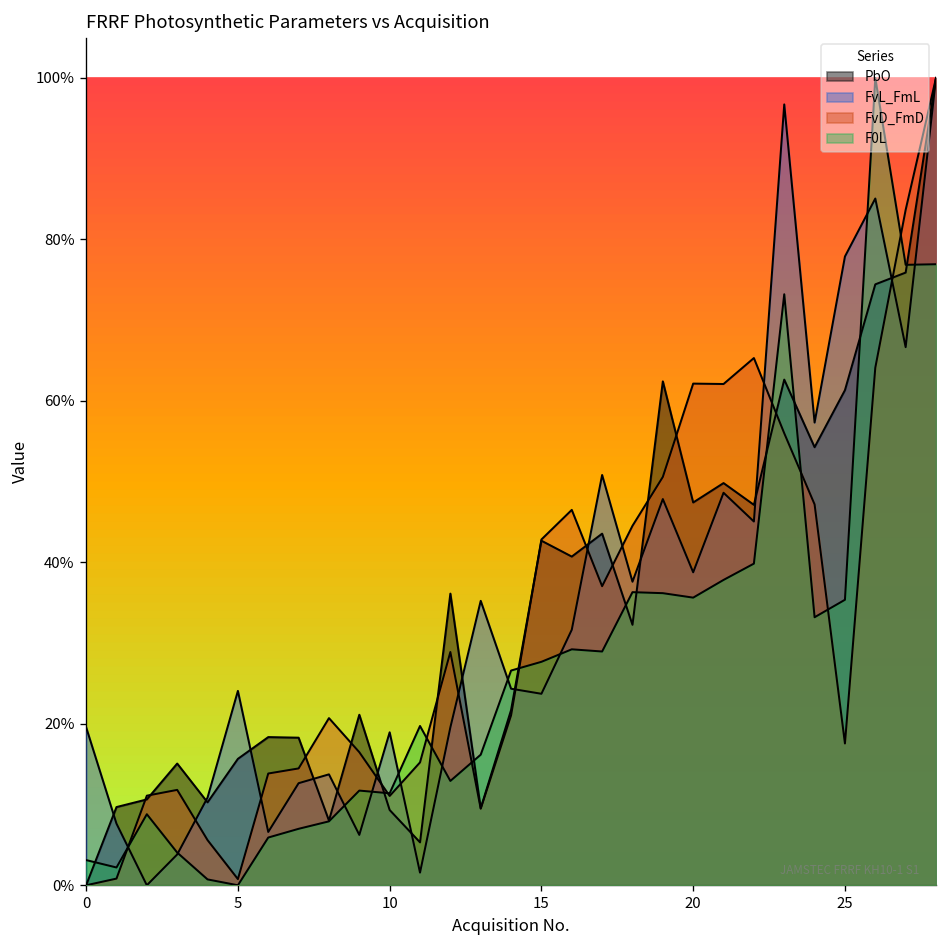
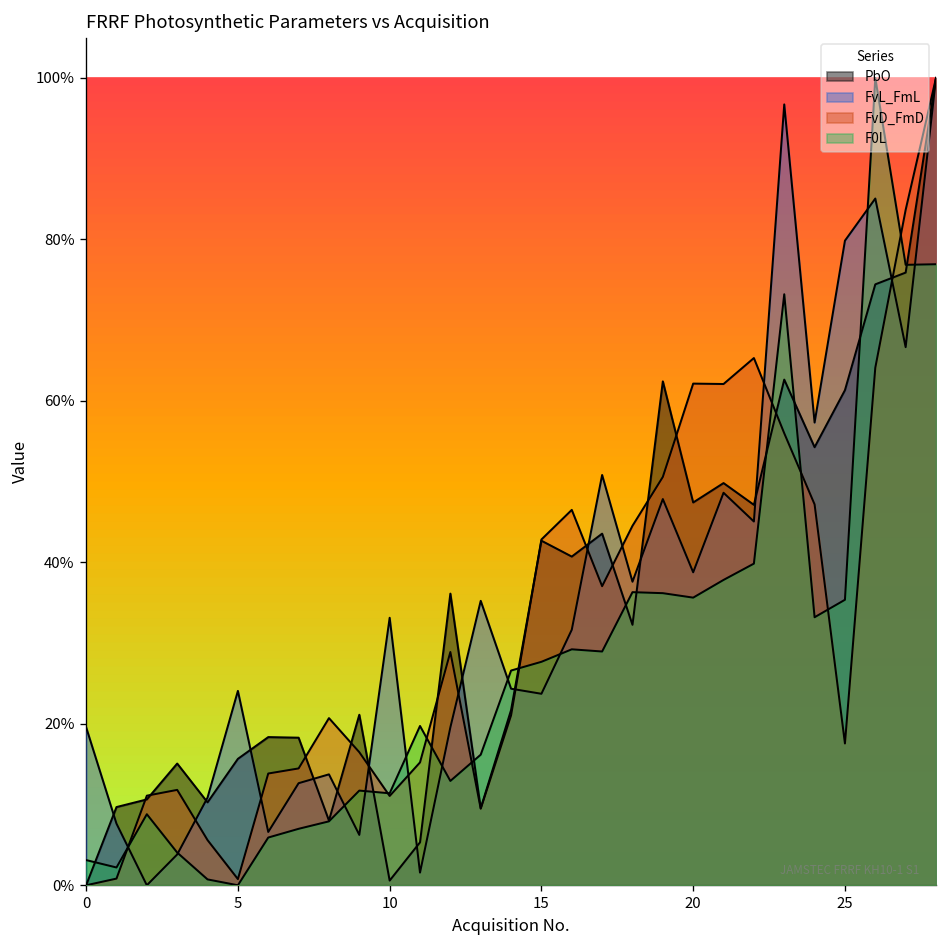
PbO, 10: 9% -> 1%
FvL_FmL, 10: 19% -> 33%
FvL_FmL, 25: 78% -> 80%
